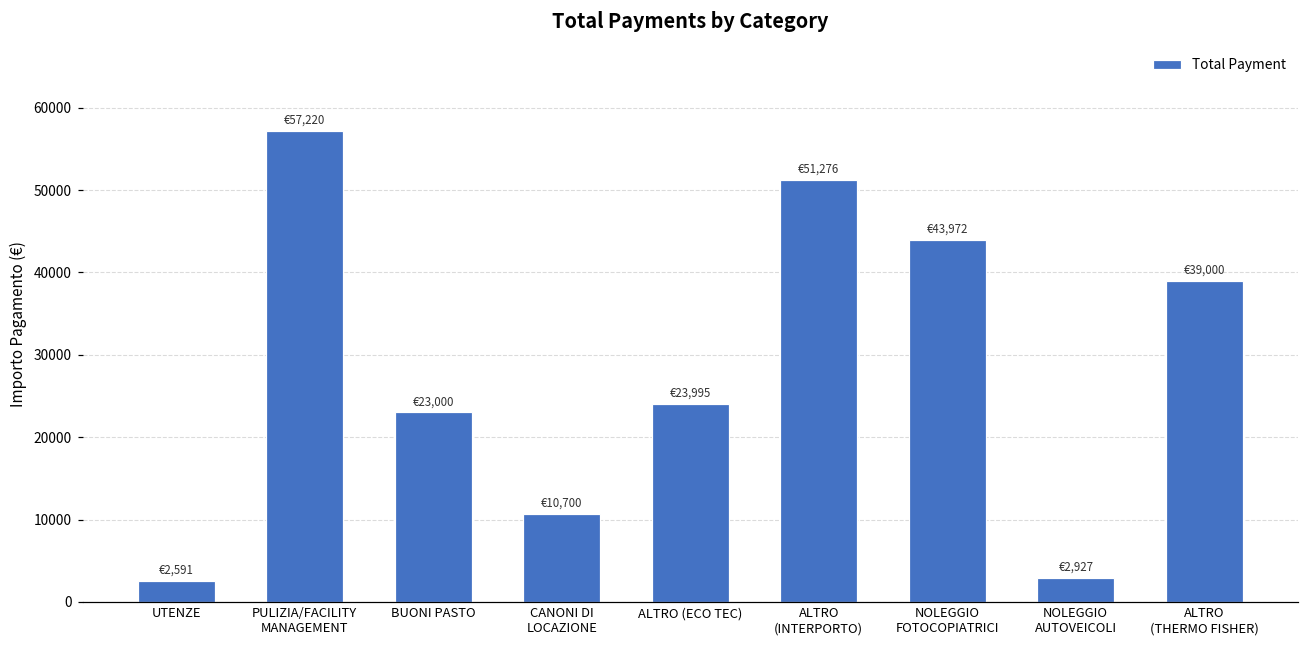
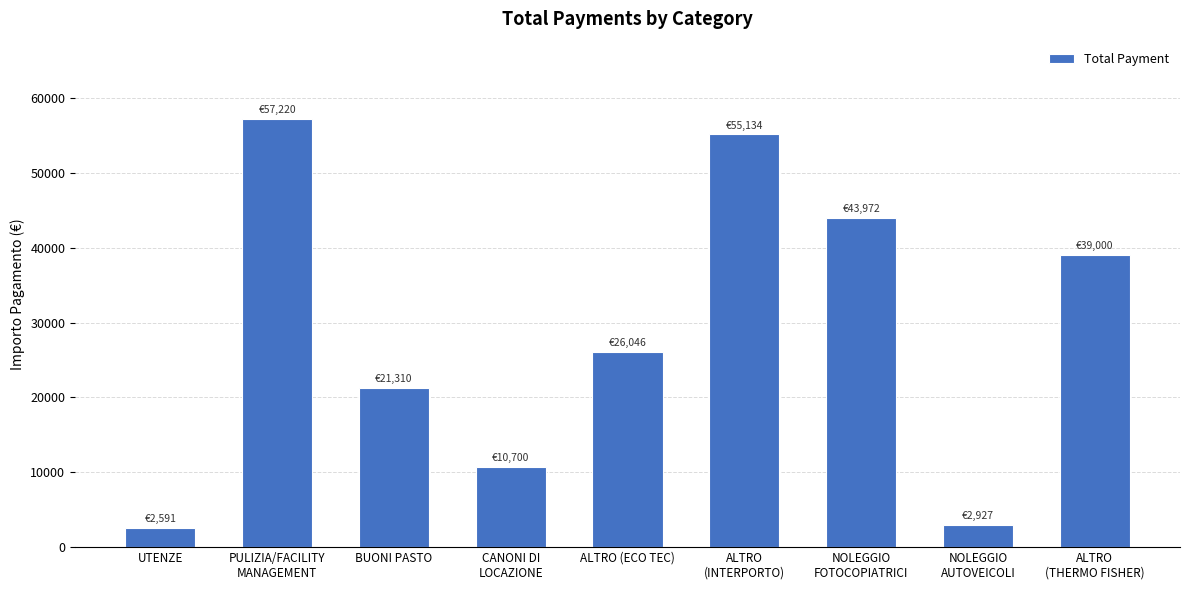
BUONI PASTO: €23,000 -> €21,310
ALTRO (ECO TEC): €23,995 -> €26,046
ALTRO (INTERPORTO): €51,276 -> €55,134
